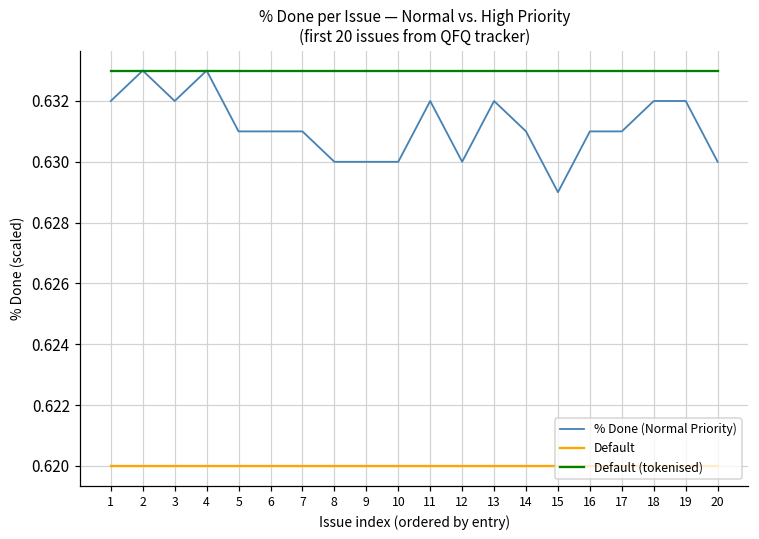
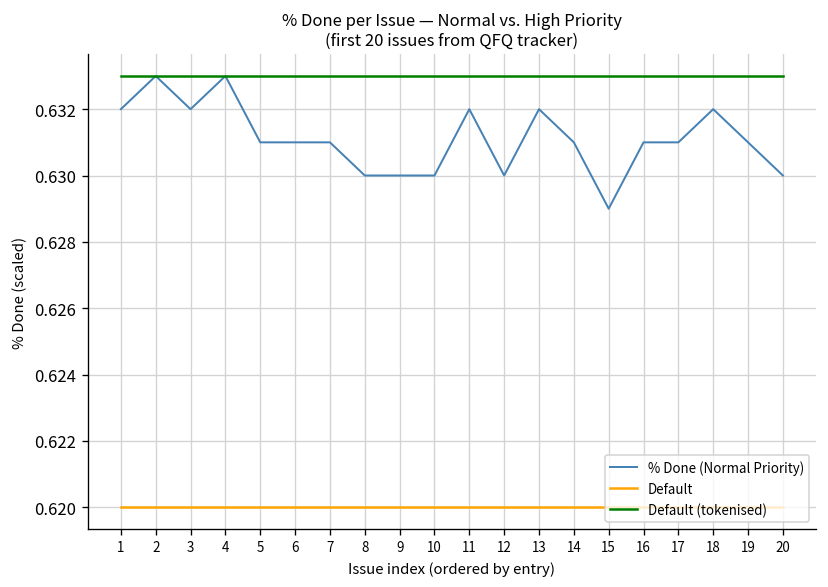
% Done (Normal Priority), 19: 0.632 -> 0.631
